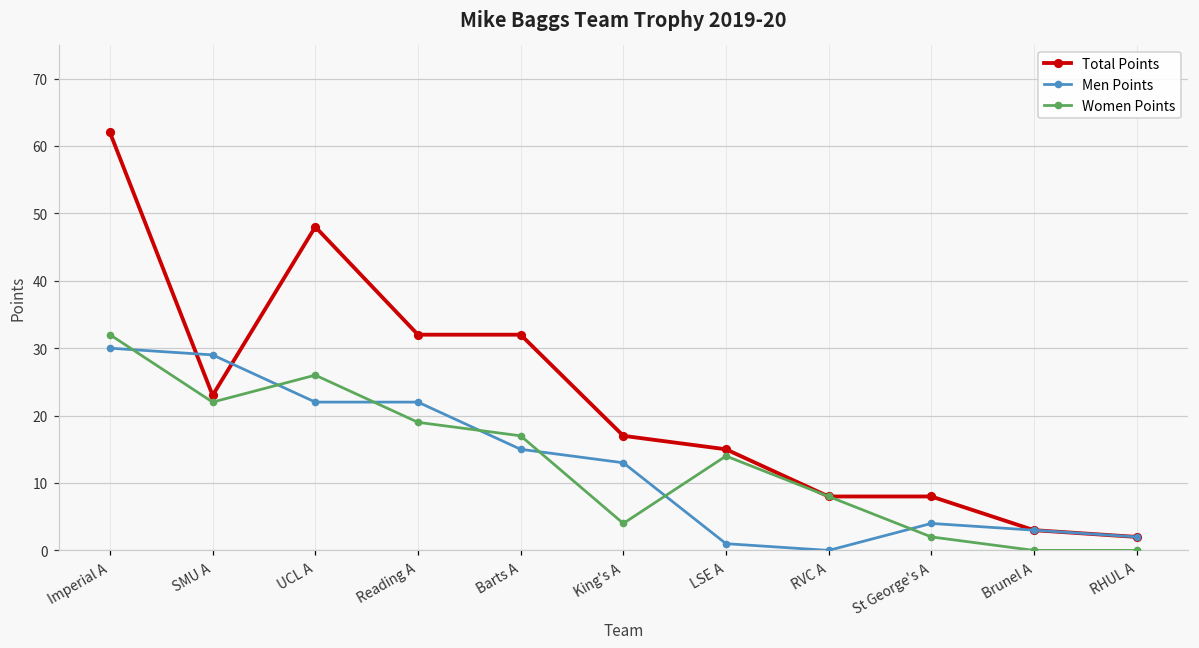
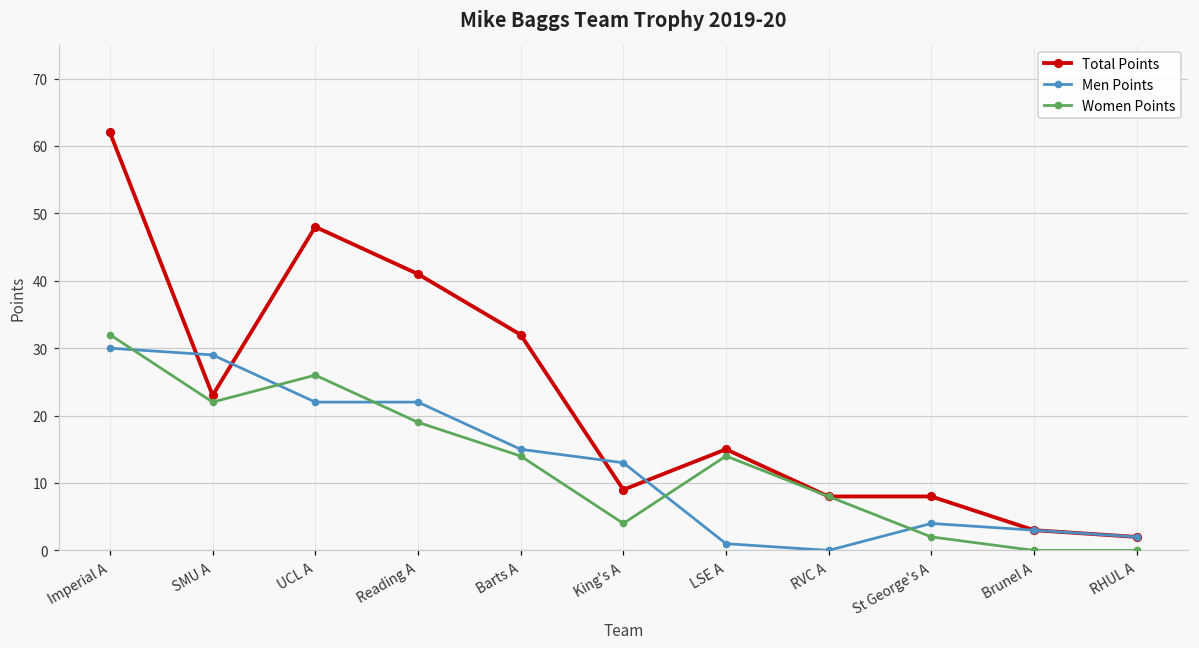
Total Points, Reading A: 32 -> 41
Women Points, Barts A: 17 -> 14
Total Points, King's A: 17 -> 9
